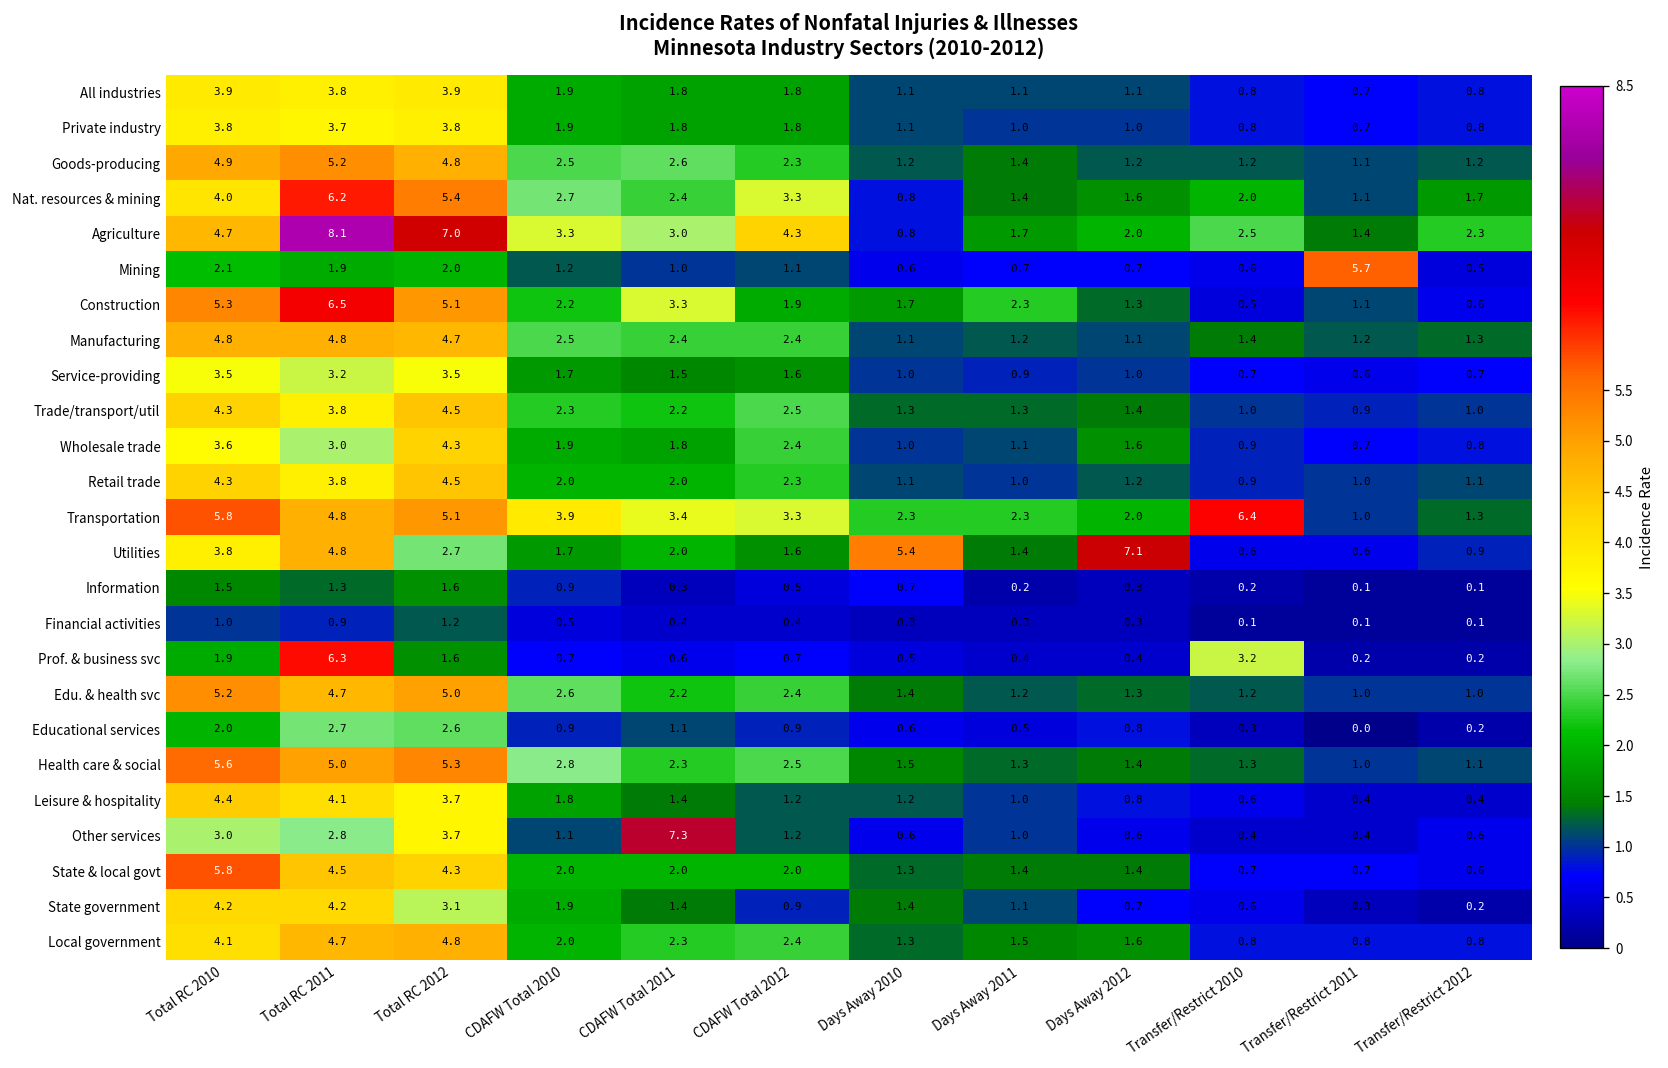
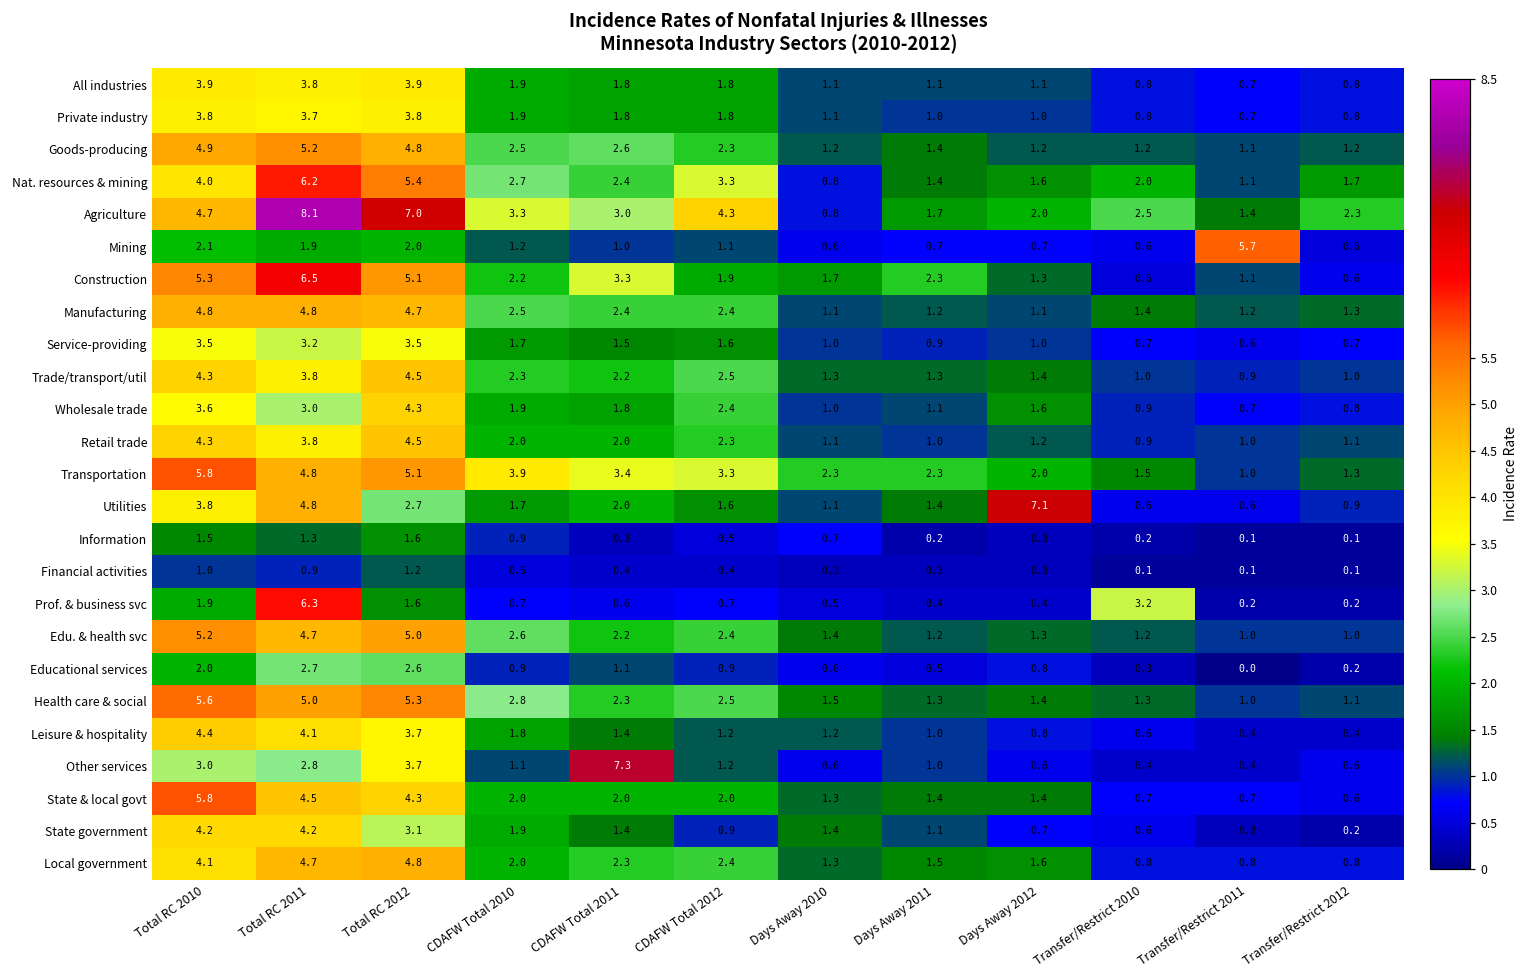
Transportation, Transfer/Restrict 2010: 6.4 -> 1.5
Utilities, Days Away 2010: 5.4 -> 1.1
